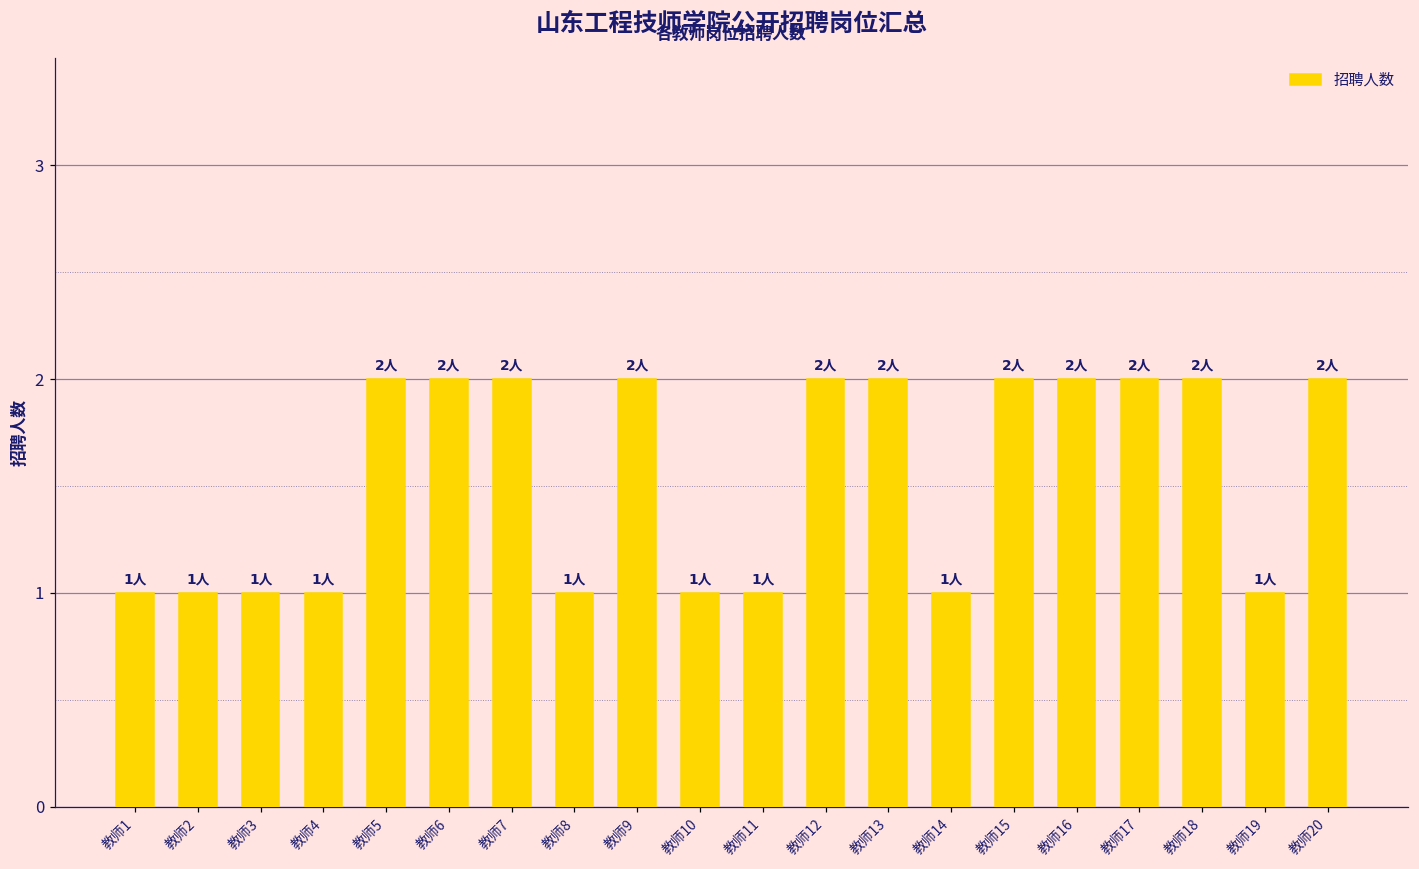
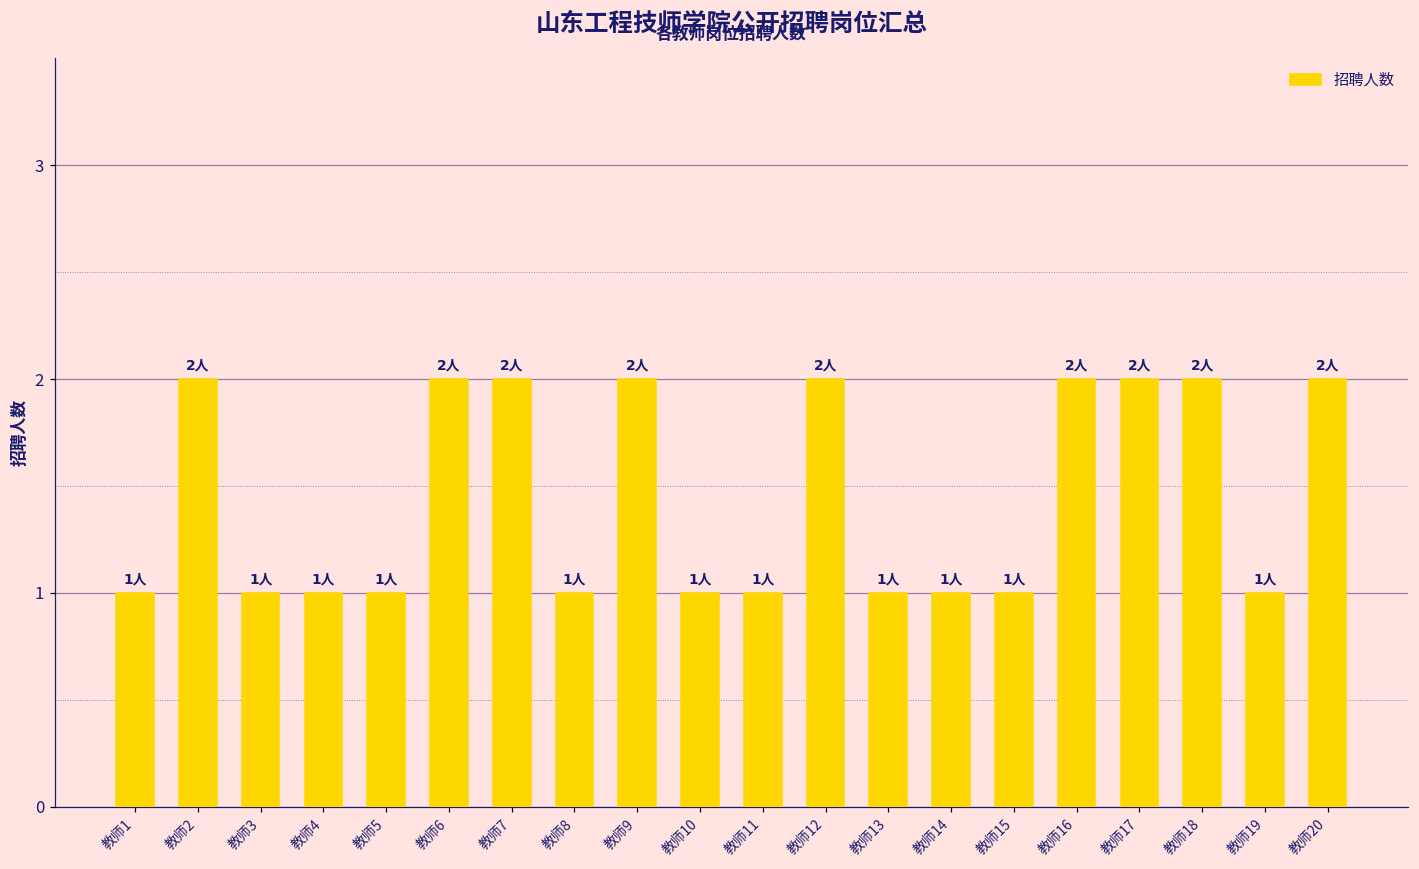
教师2: 1人 -> 2人
教师5: 2人 -> 1人
教师13: 2人 -> 1人
教师15: 2人 -> 1人
